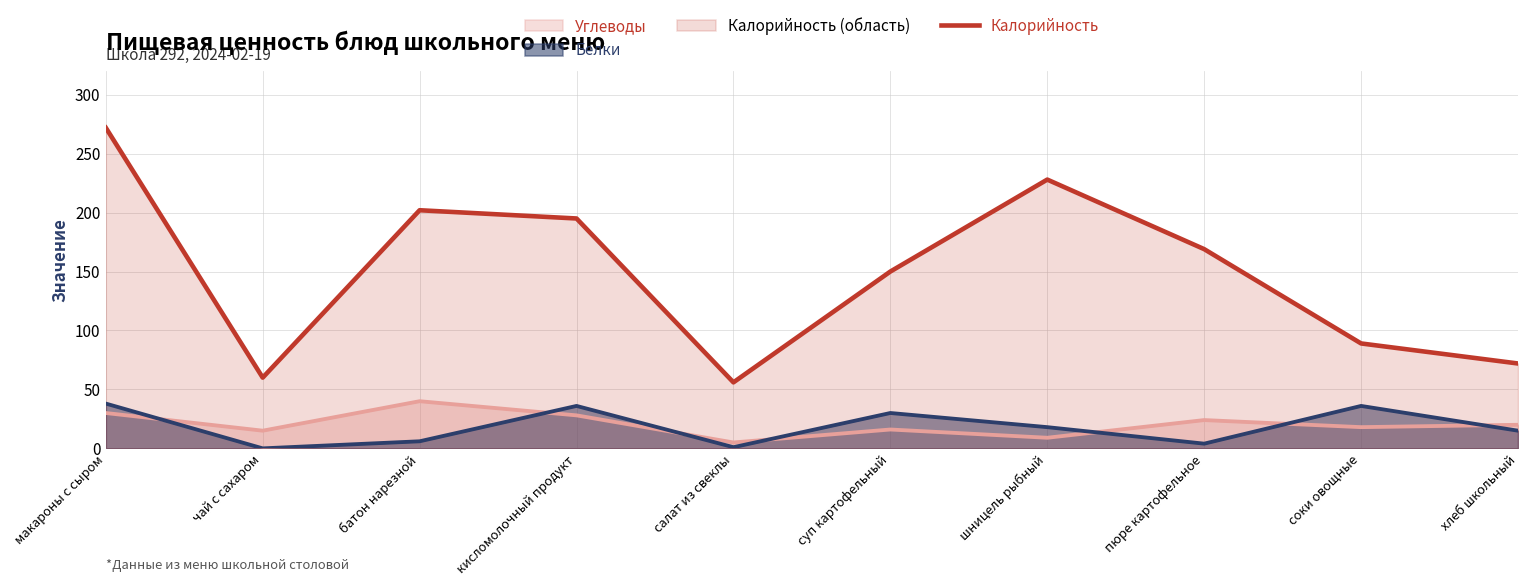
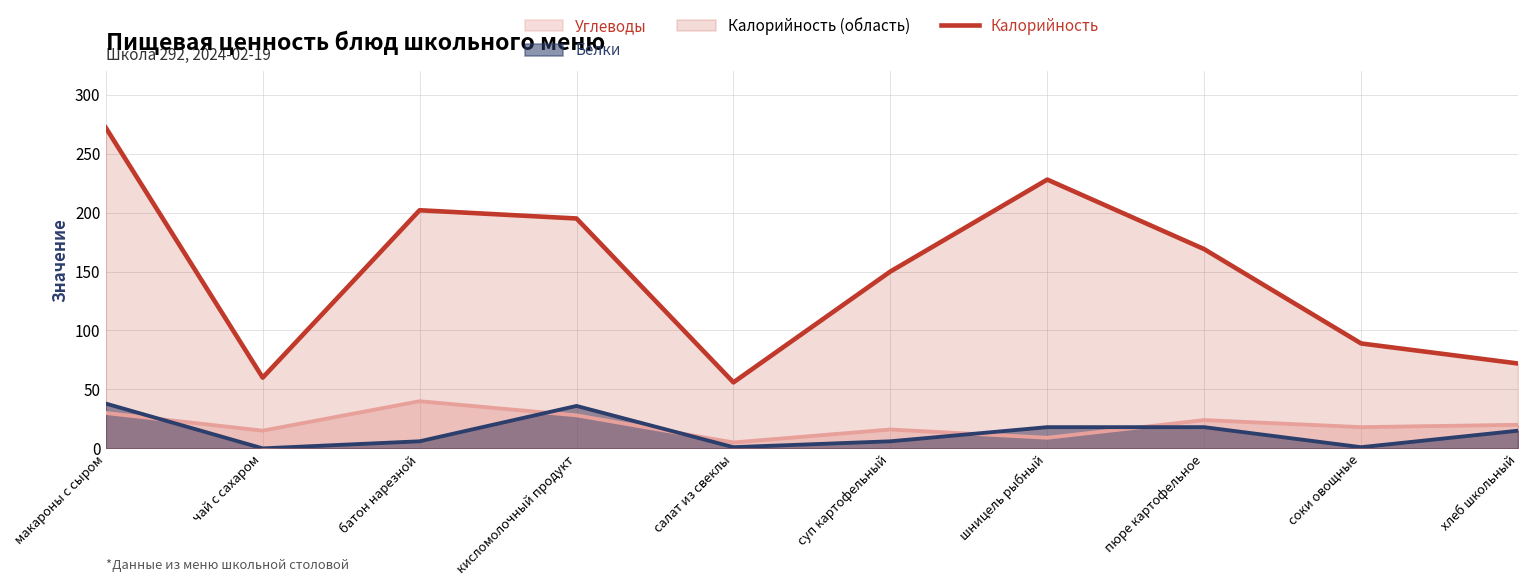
Белки, суп картофельный: 30 -> 6
Белки, пюре картофельное: 4 -> 18
Белки, соки овощные: 36 -> 1
